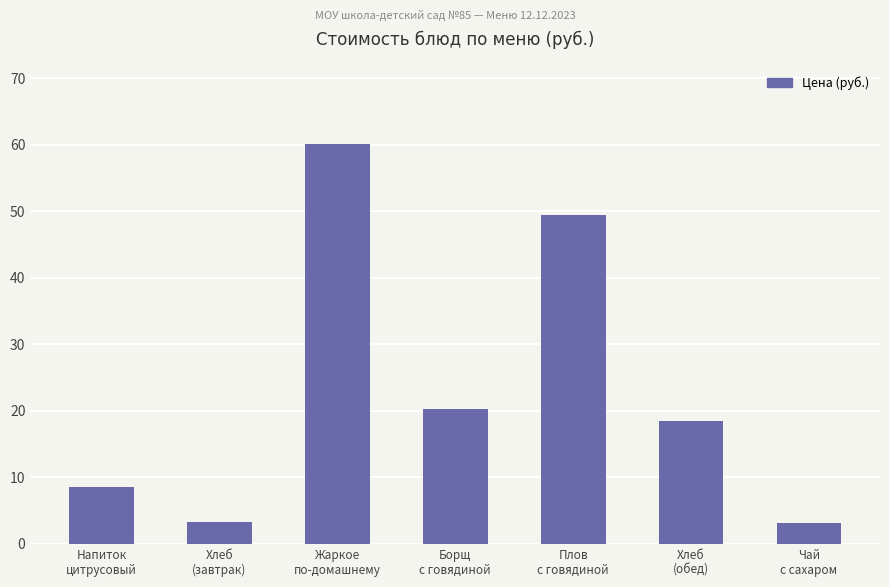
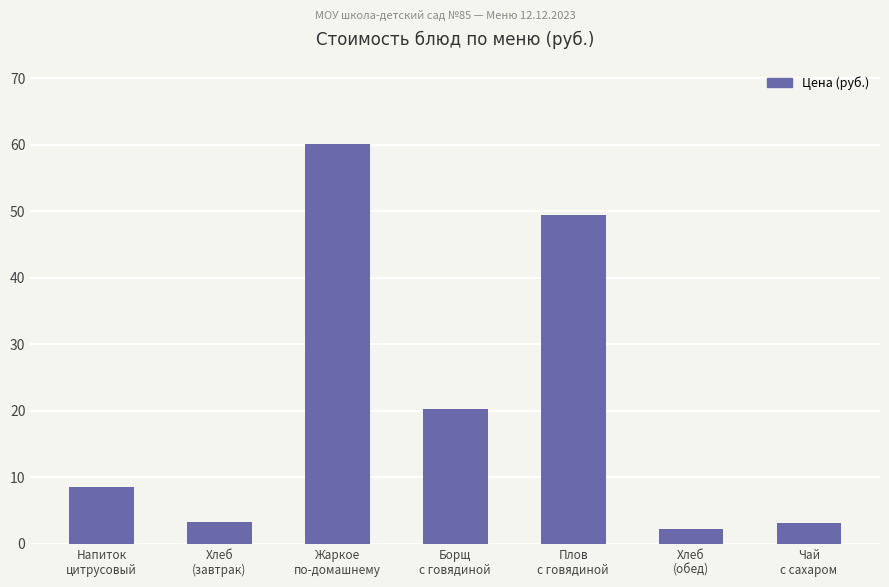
Хлеб (обед): 18 -> 2
